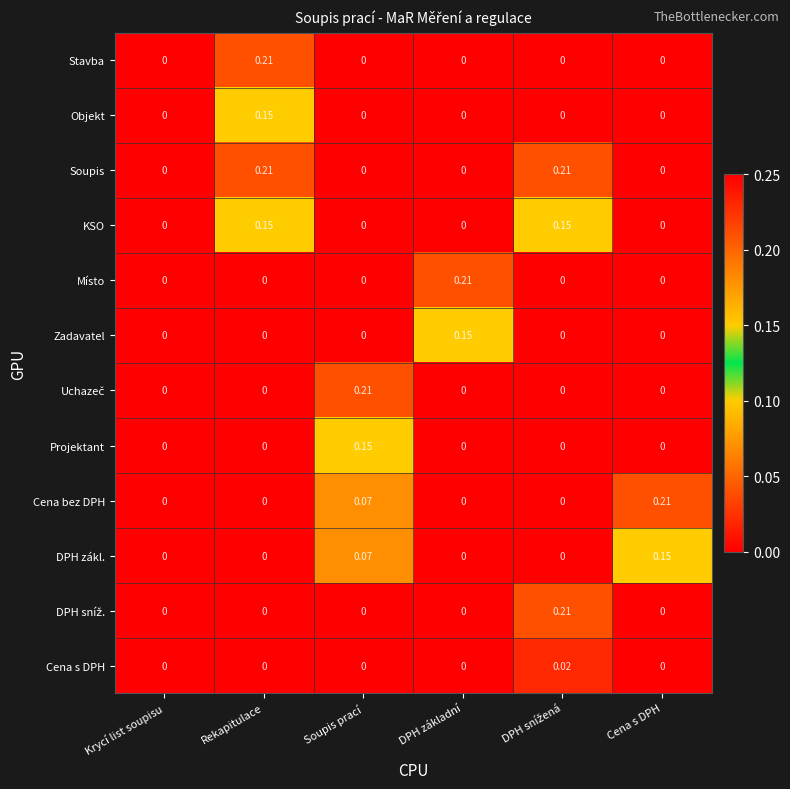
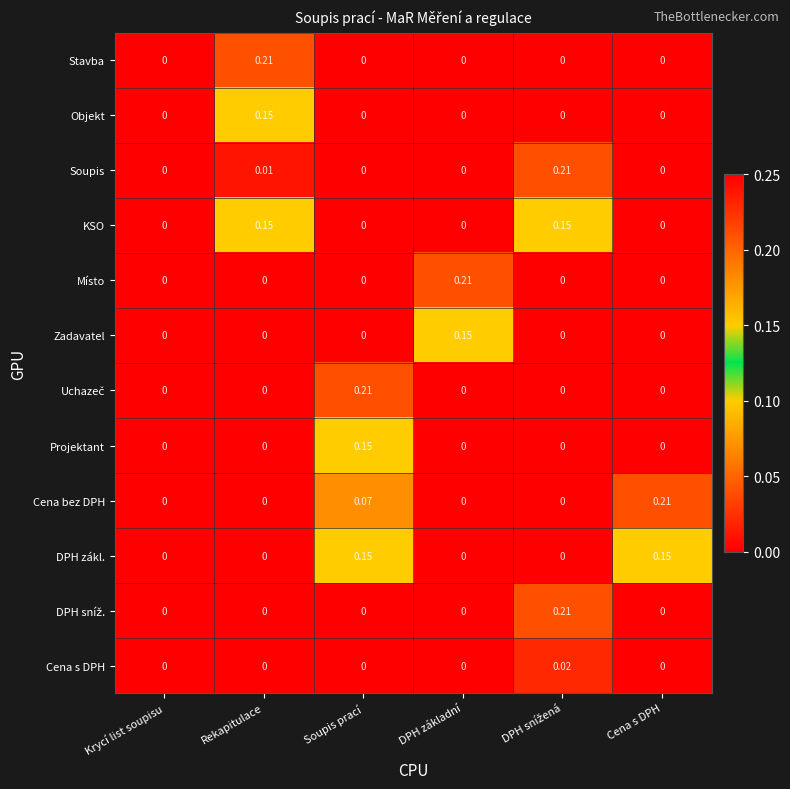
Soupis, Rekapitulace: 0.21 -> 0.01
DPH zákl., Soupis prací: 0.07 -> 0.15
